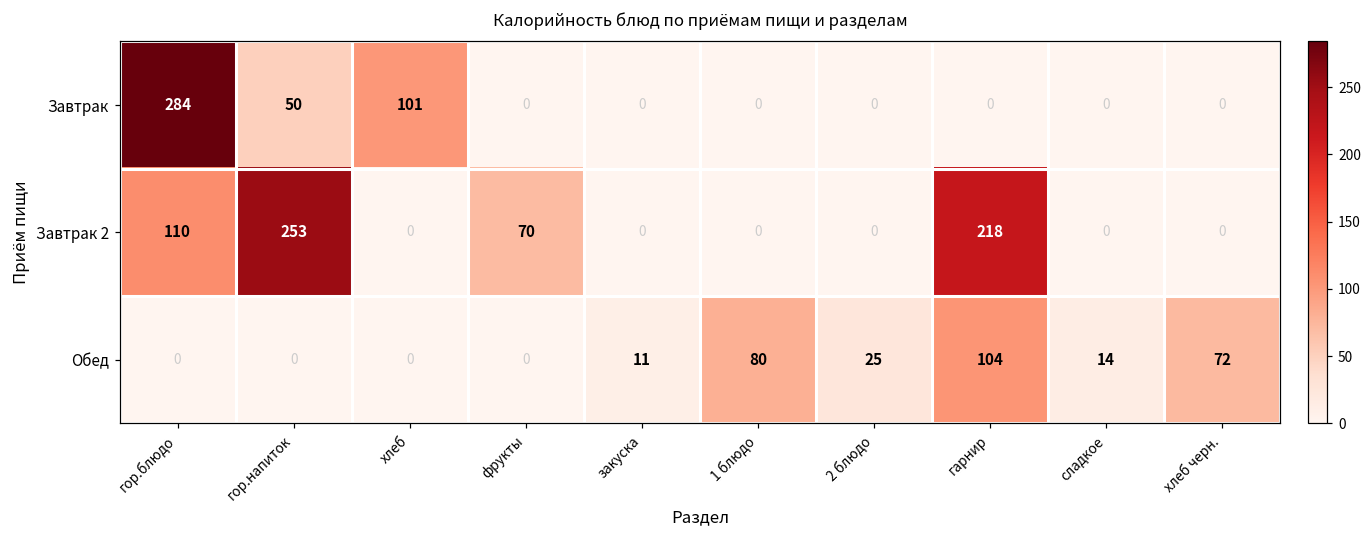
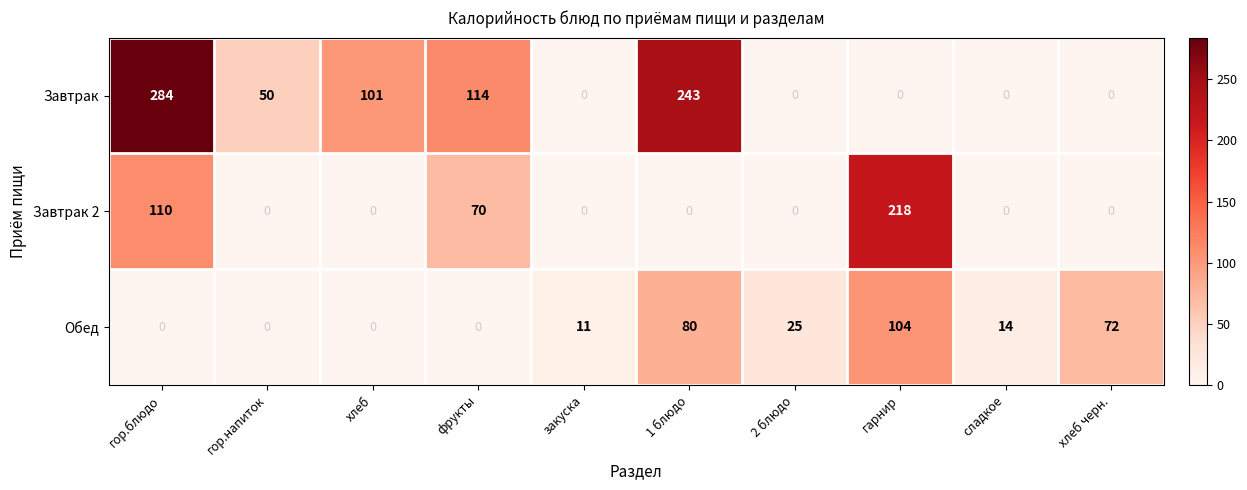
Завтрак, фрукты: 0 -> 114
Завтрак, 1 блюдо: 0 -> 243
Завтрак 2, гор.напиток: 253 -> 0
